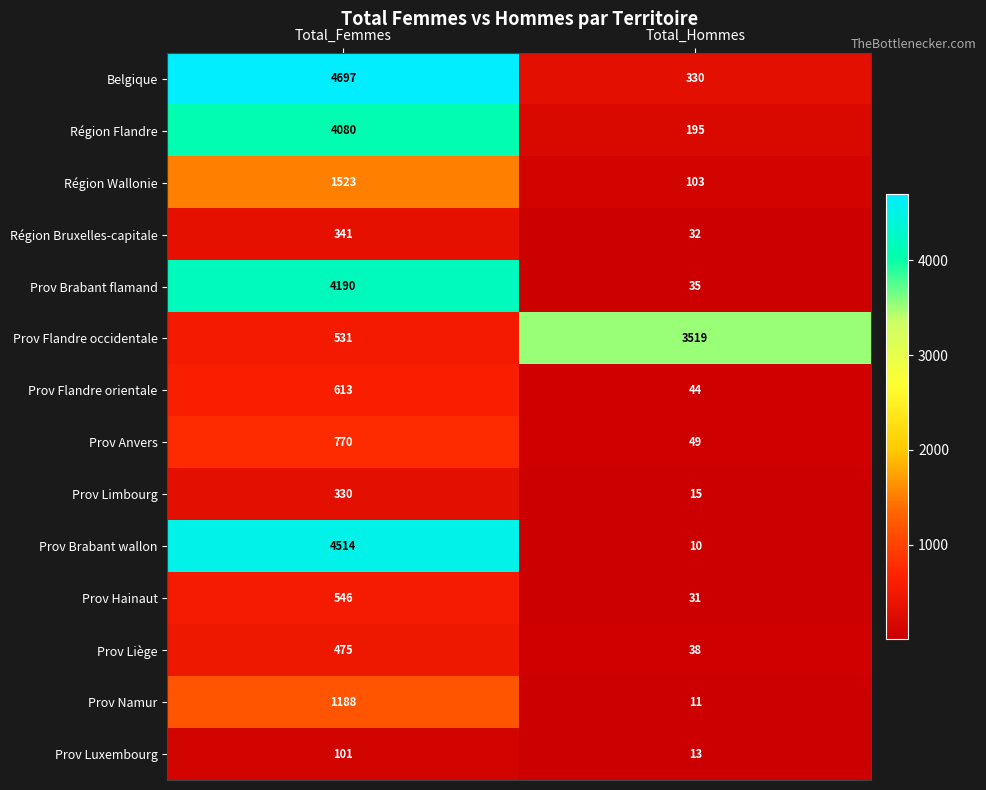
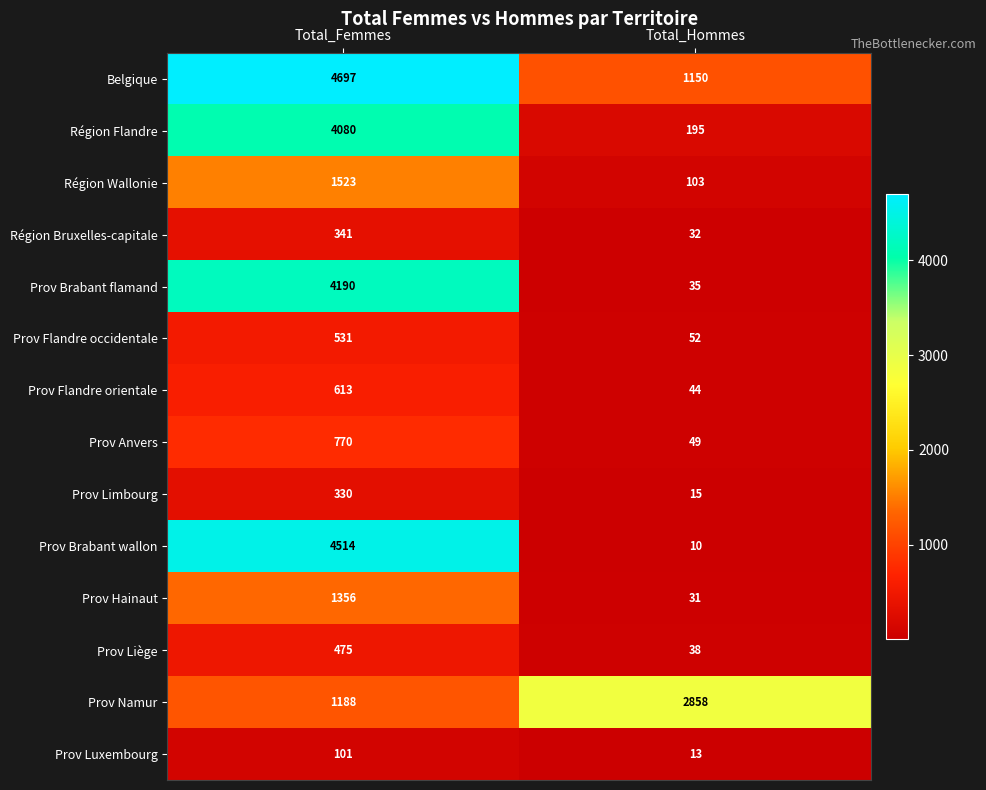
Belgique, Total_Hommes: 330 -> 1150
Prov Flandre occidentale, Total_Hommes: 3519 -> 52
Prov Hainaut, Total_Femmes: 546 -> 1356
Prov Namur, Total_Hommes: 11 -> 2858
